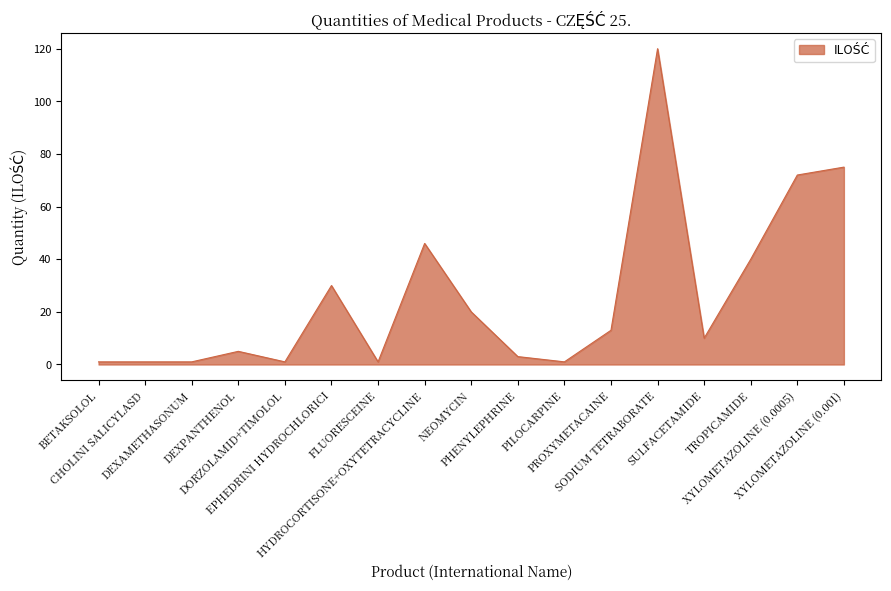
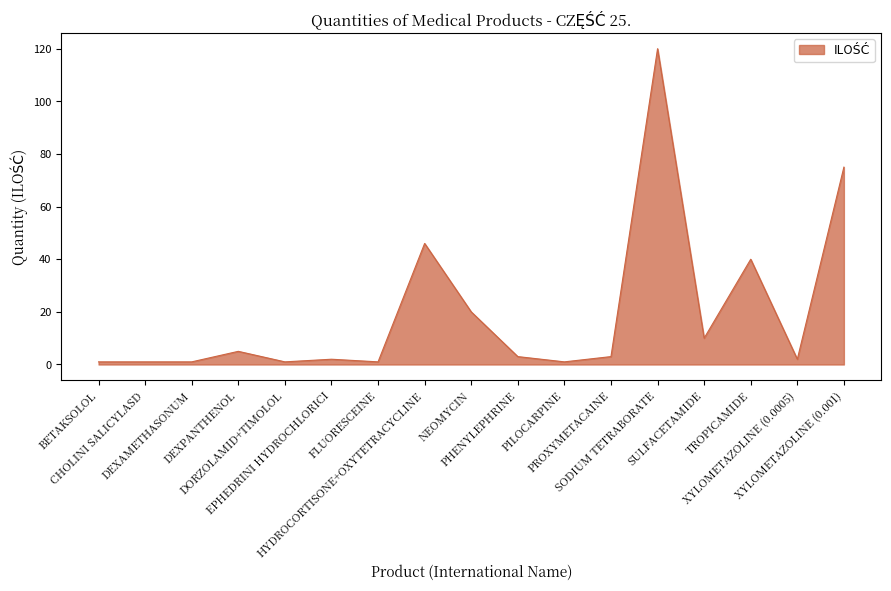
EPHEDRINI HYDROCHLORICI: 30 -> 2
PROXYMETACAINE: 13 -> 3
XYLOMETAZOLINE (0.0005): 72 -> 2
